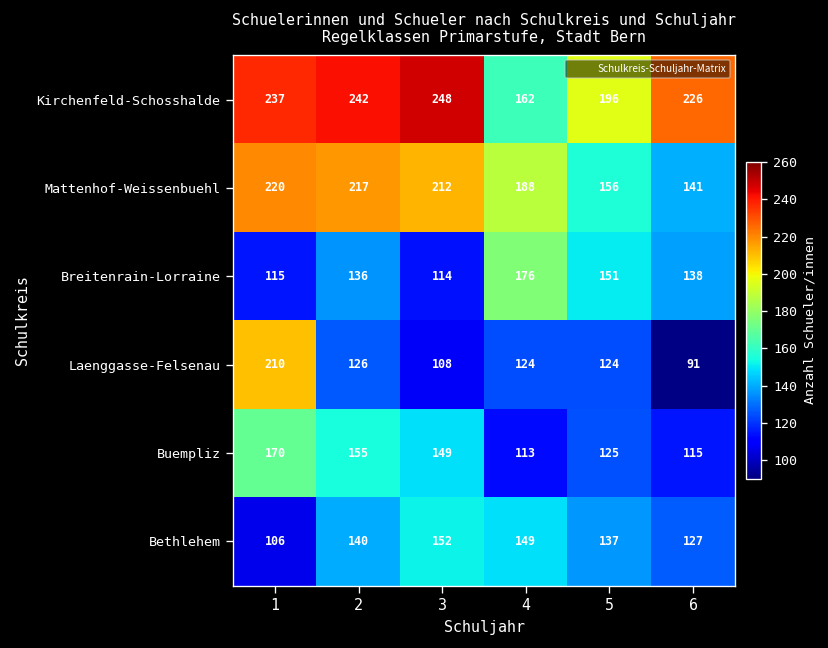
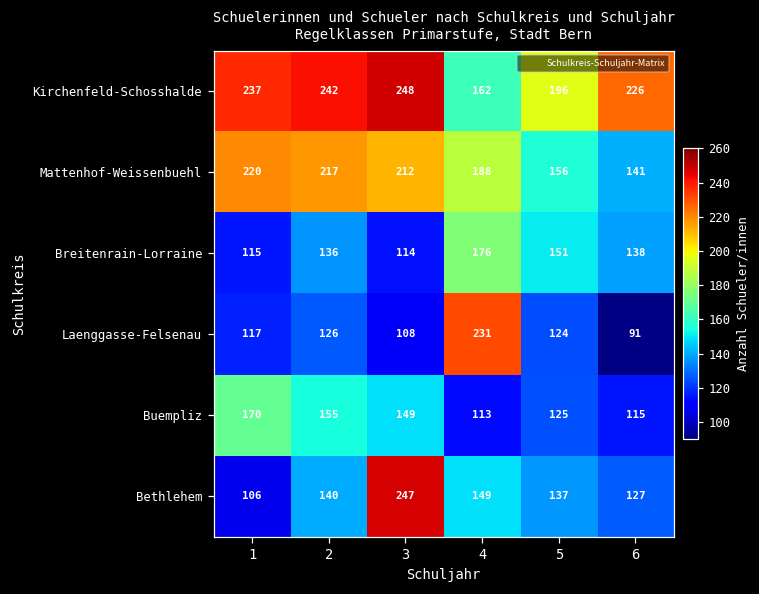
Laenggasse-Felsenau, 1: 210 -> 117
Laenggasse-Felsenau, 4: 124 -> 231
Bethlehem, 3: 152 -> 247
